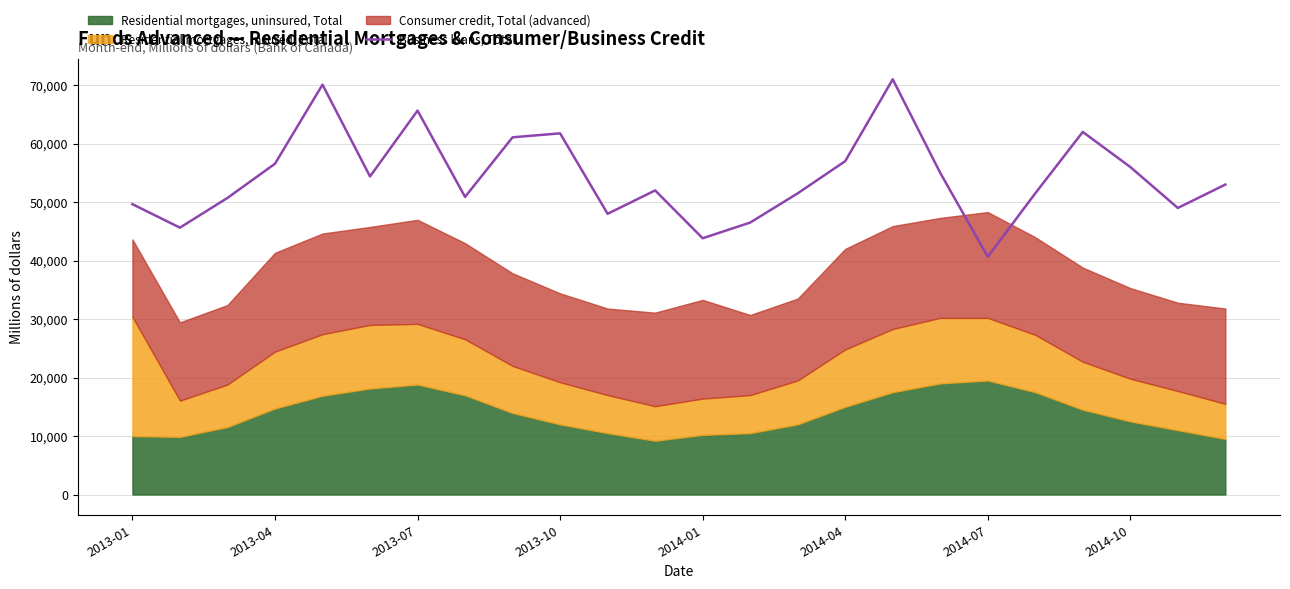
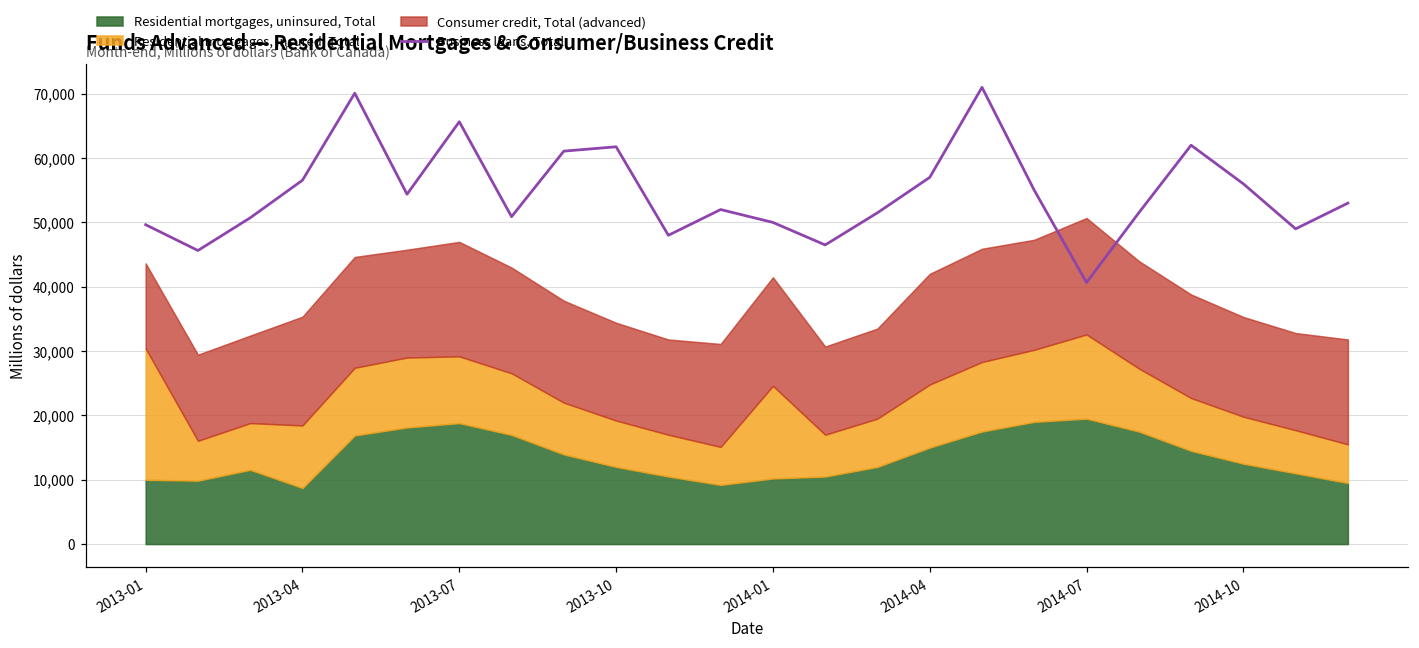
Residential mortgages, uninsured, Total, 2013-04: 15,000 -> 9,000
Business loans, Total, 2014-01: 44,000 -> 50,000
Residential mortgages, insured, Total, 2014-01: 6,000 -> 14,000
Residential mortgages, insured, Total, 2014-07: 11,000 -> 13,000
